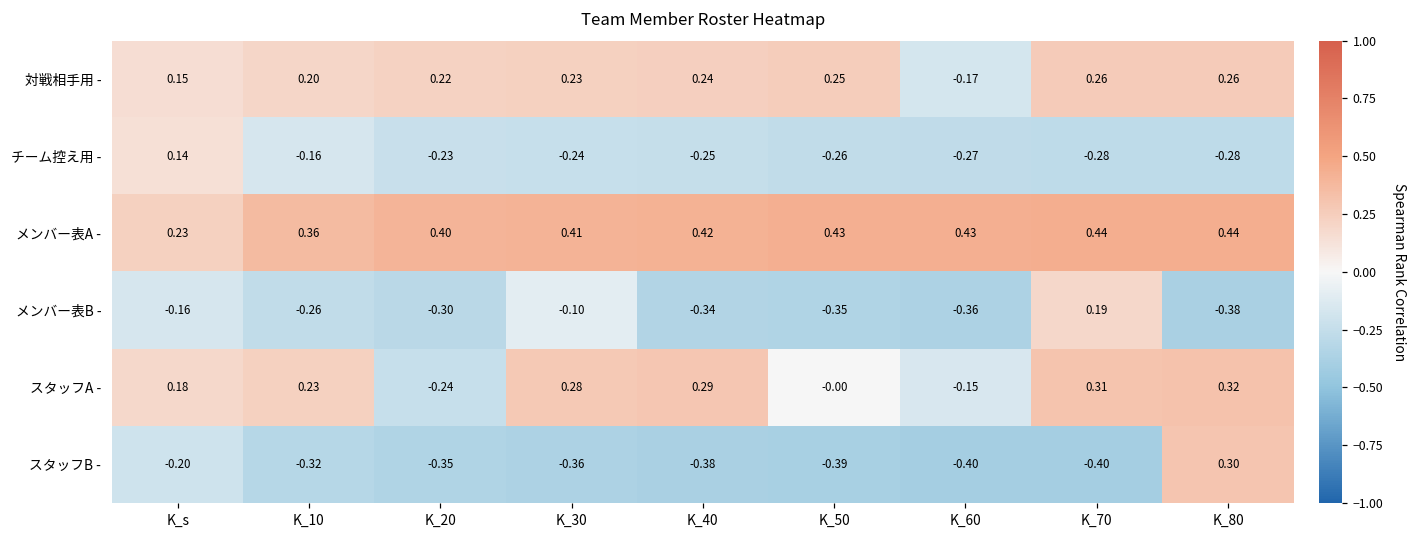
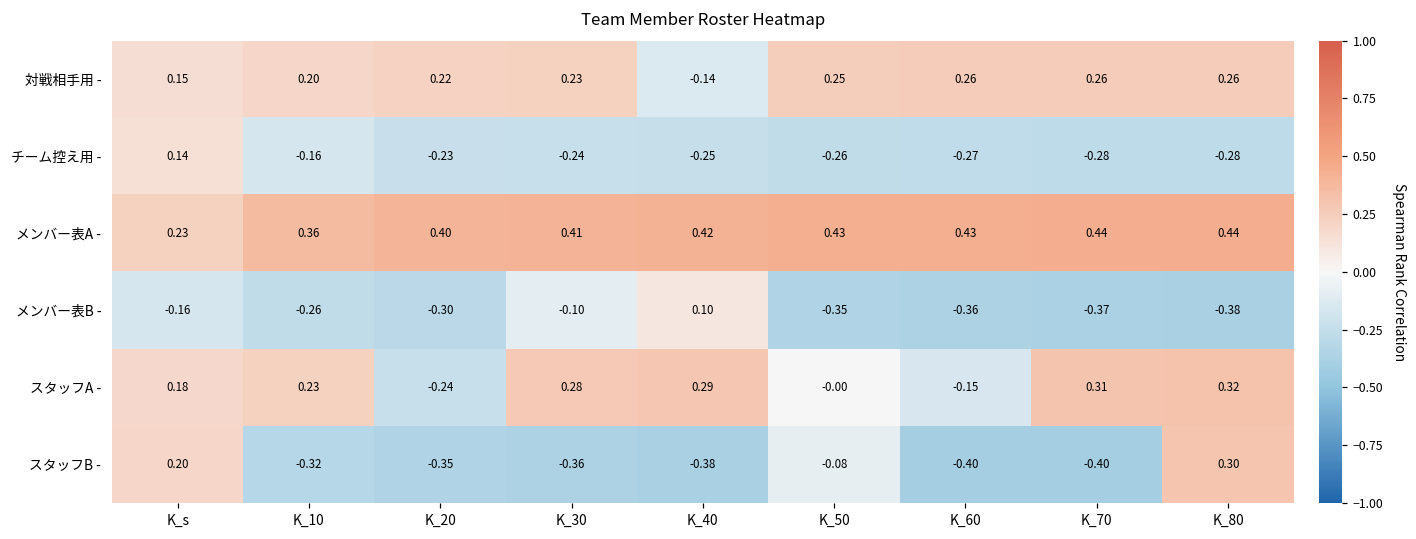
対戦相手用 -, K_40: 0.24 -> -0.14
対戦相手用 -, K_60: -0.17 -> 0.26
メンバー表B -, K_40: -0.34 -> 0.10
メンバー表B -, K_70: 0.19 -> -0.37
スタッフB -, K_s: -0.20 -> 0.20
スタッフB -, K_50: -0.39 -> -0.08
